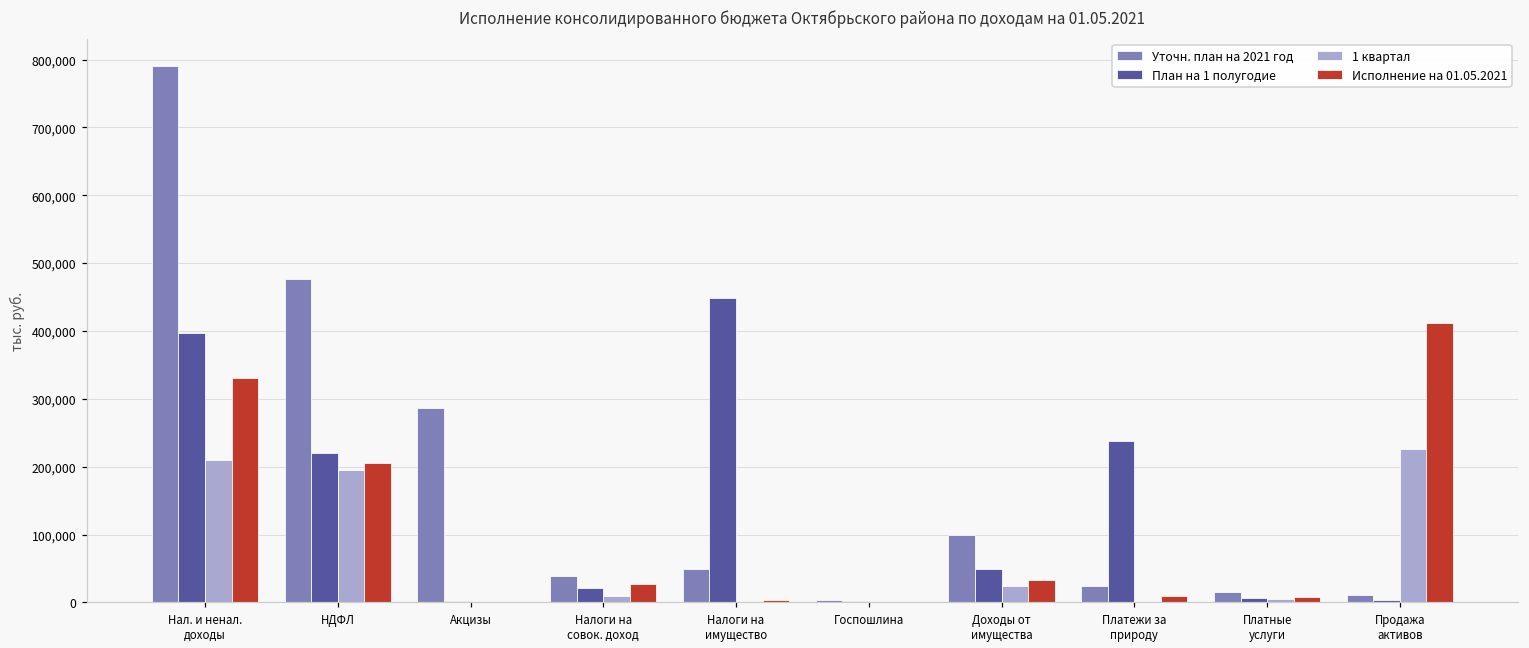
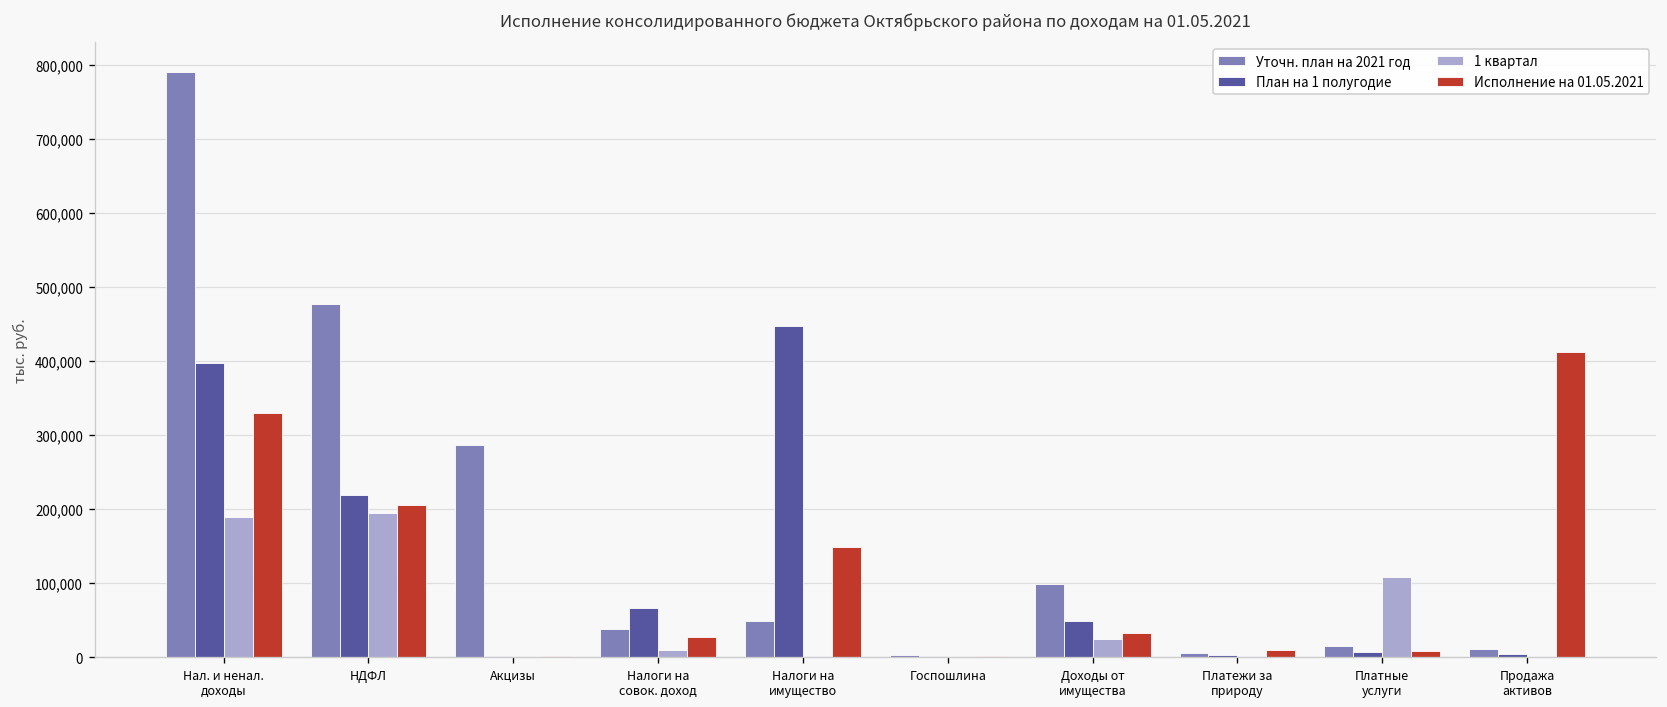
1 квартал, Нал. и ненал. доходы: 210,000 -> 190,000
План на 1 полугодие, Налоги на совок. доход: 20,000 -> 70,000
Исполнение на 01.05.2021, Налоги на имущество: 0 -> 150,000
Уточн. план на 2021 год, Платежи за природу: 20,000 -> 10,000
План на 1 полугодие, Платежи за природу: 240,000 -> 0
1 квартал, Платные услуги: 0 -> 110,000
1 квартал, Продажа активов: 230,000 -> 0
